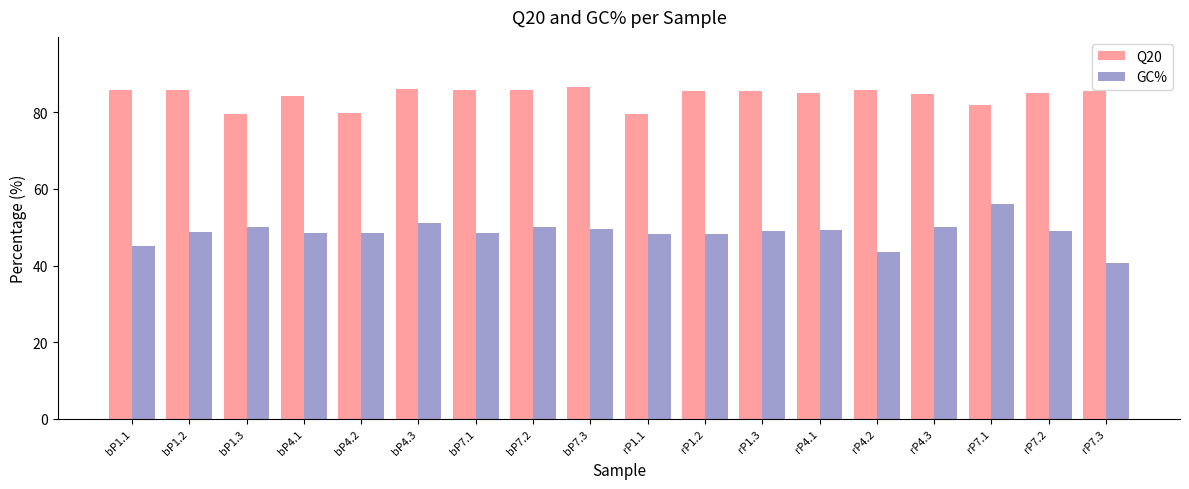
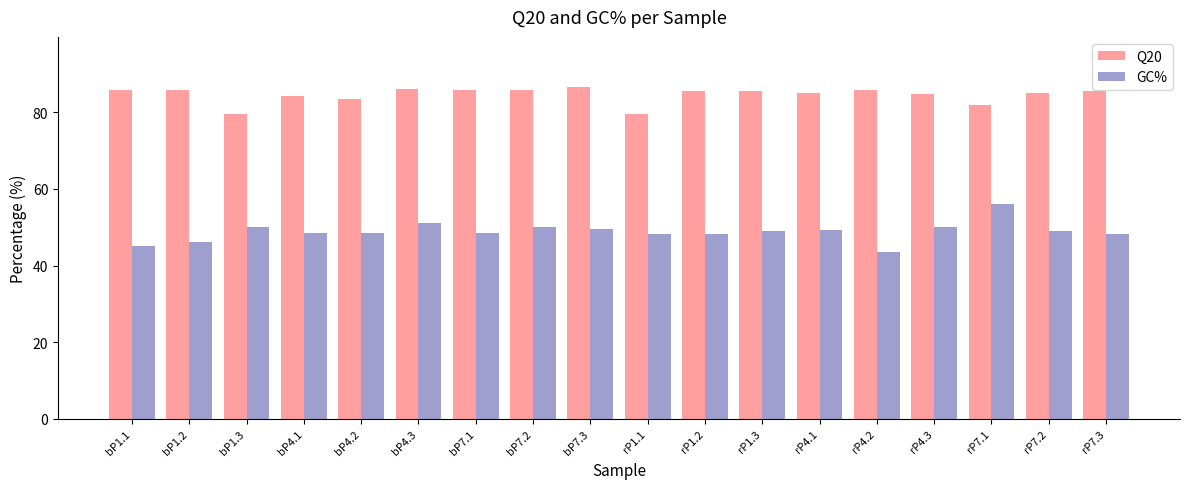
GC%, bP1.2: 49 -> 46
Q20, bP4.2: 80 -> 83
GC%, rP7.3: 41 -> 48
